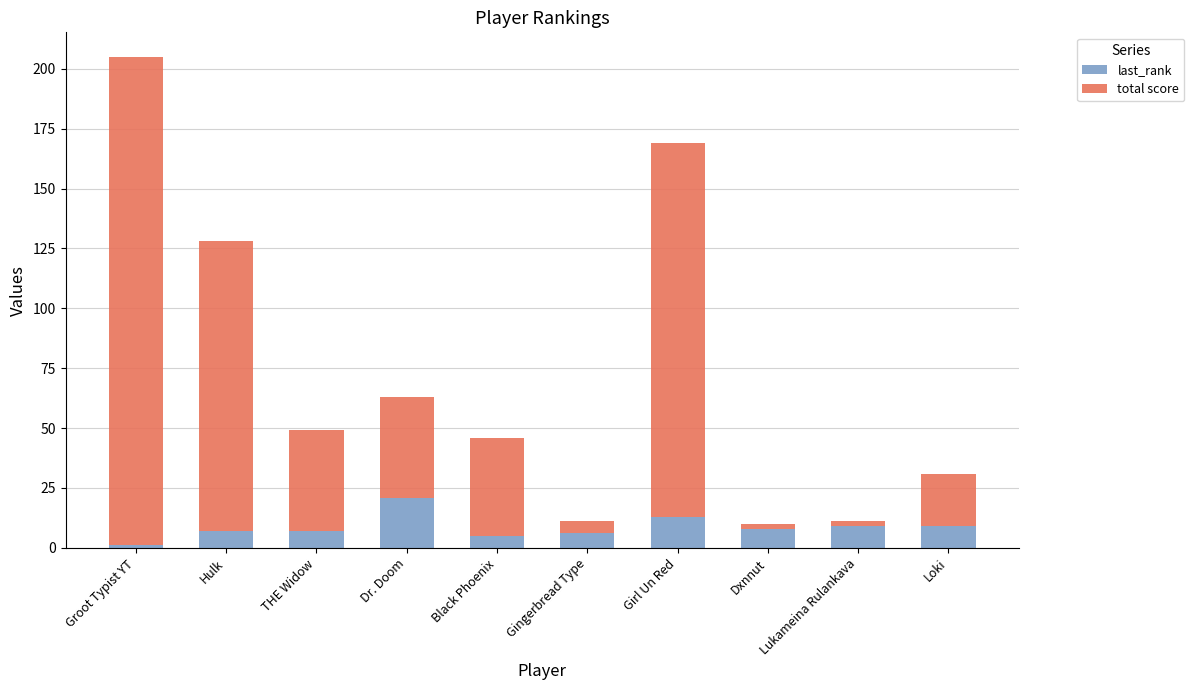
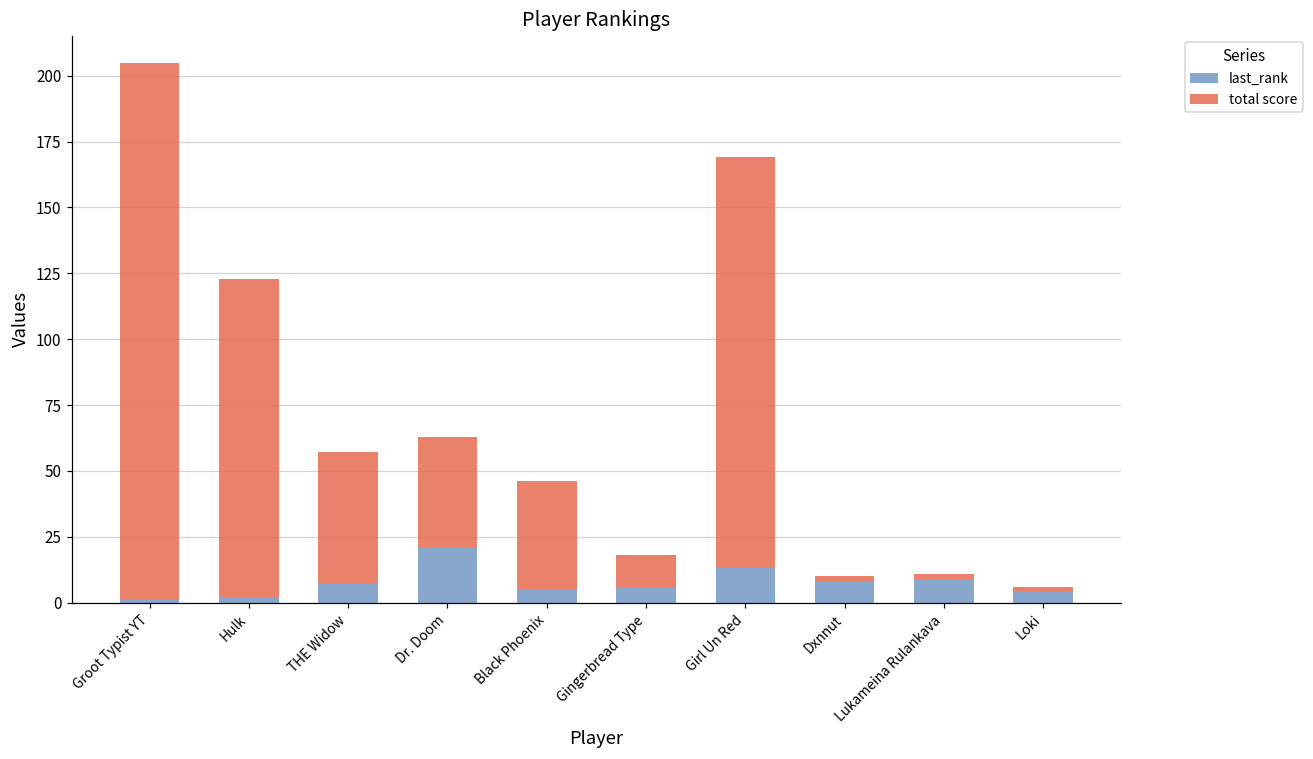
last_rank, Hulk: 7 -> 2
total score, THE Widow: 42 -> 50
total score, Gingerbread Type: 5 -> 12
last_rank, Loki: 9 -> 4
total score, Loki: 22 -> 2
